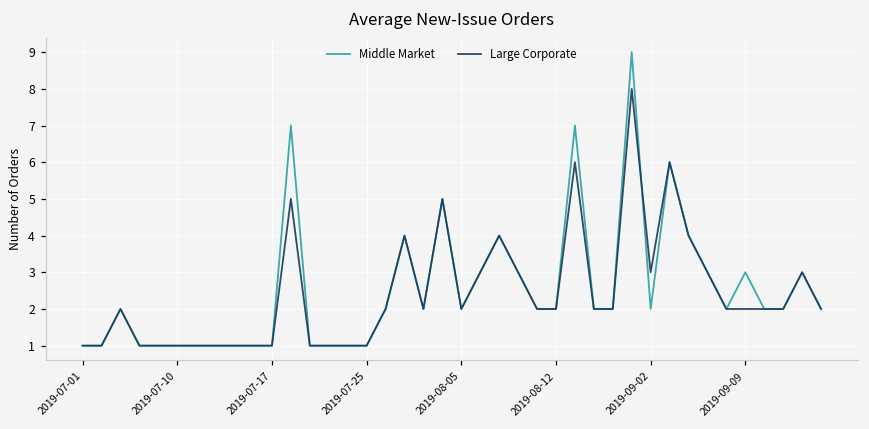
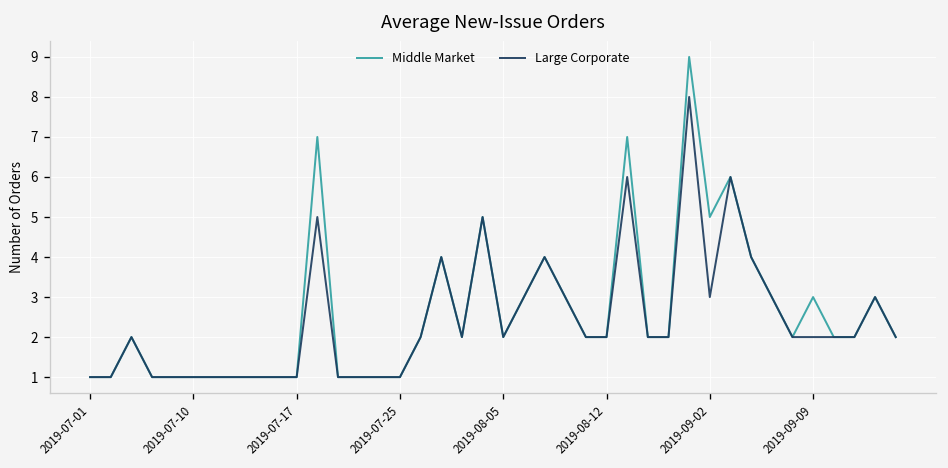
Middle Market, 2019-09-02: 2 -> 5
